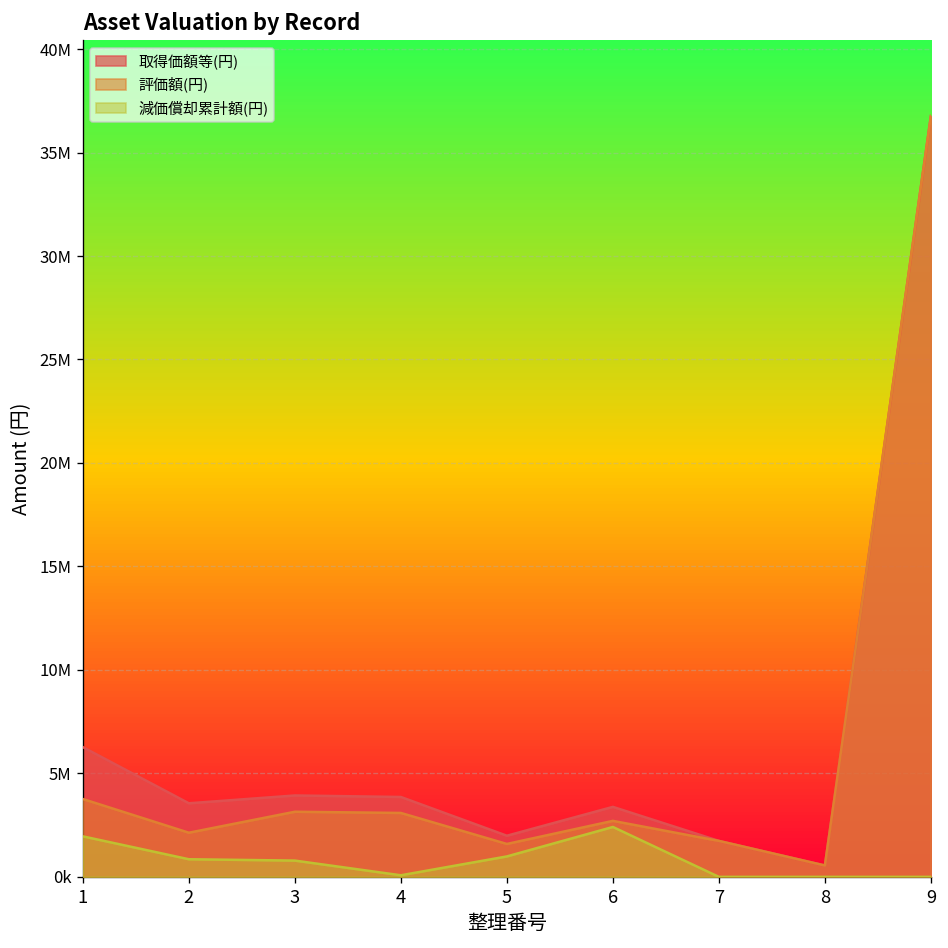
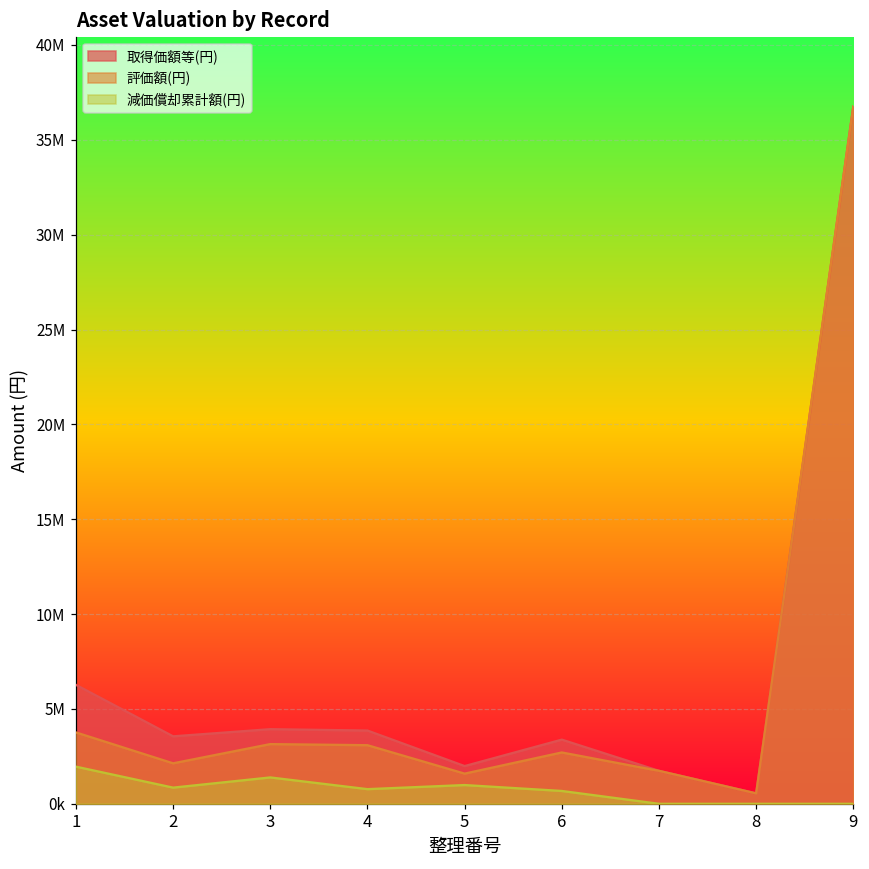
減価償却累計額(円), 3: 800000 -> 1400000
減価償却累計額(円), 4: 100000 -> 800000
減価償却累計額(円), 6: 2400000 -> 700000
